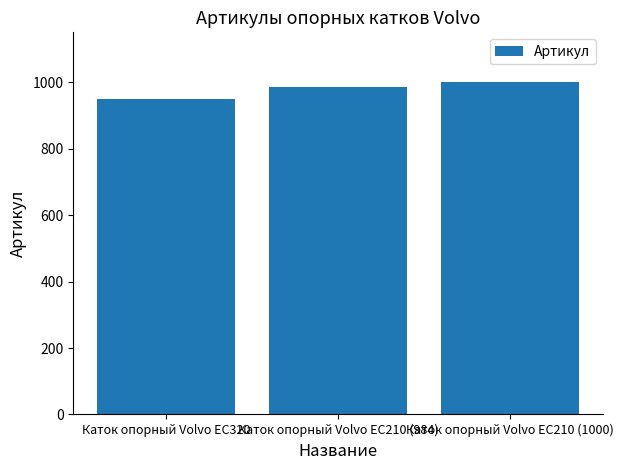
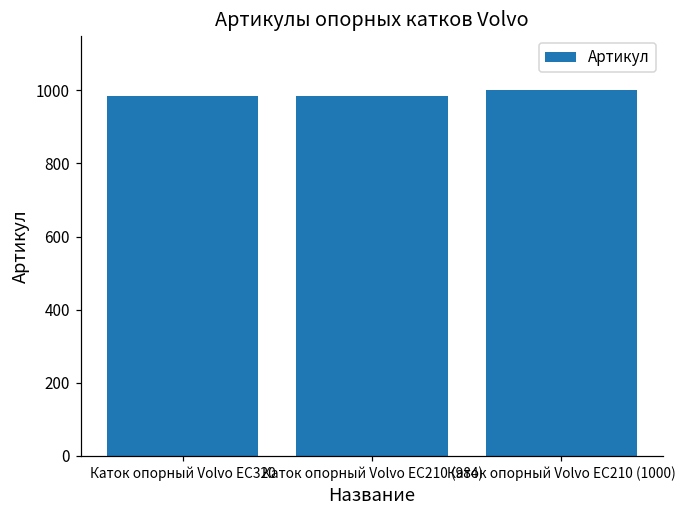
Каток опорный Volvo EC320: 950 -> 990
